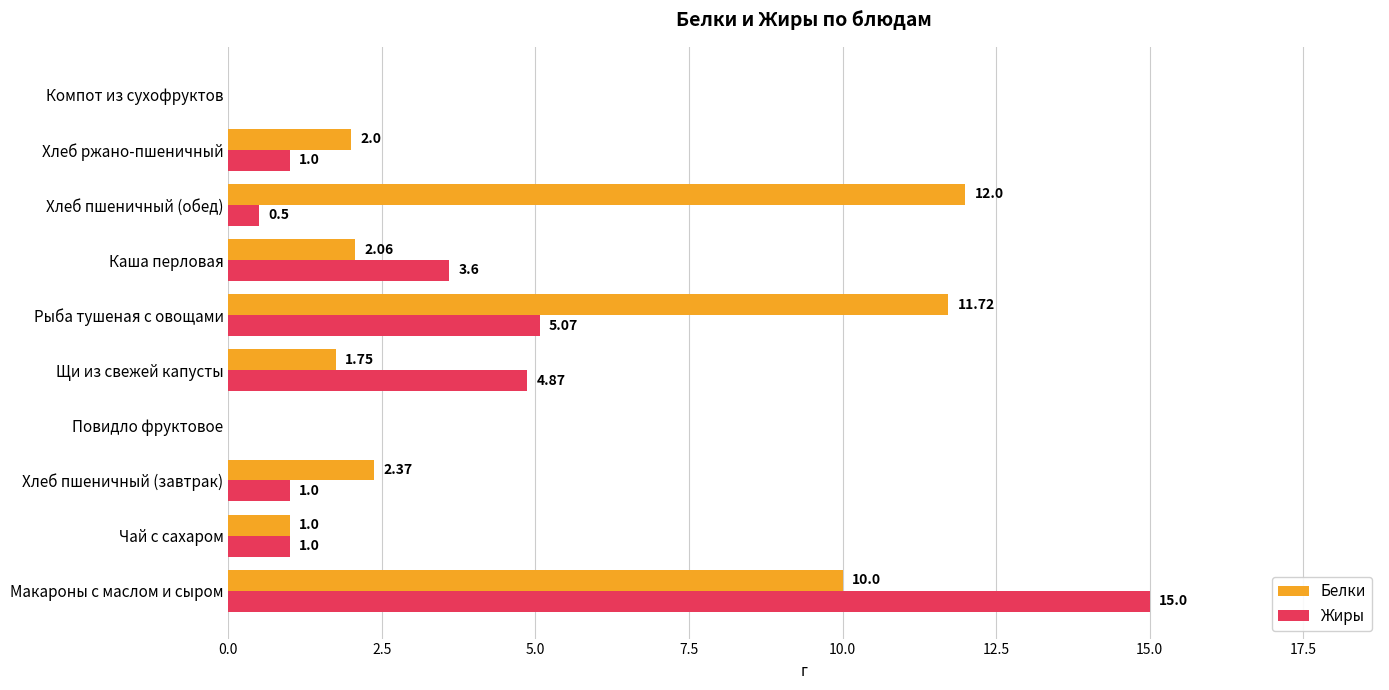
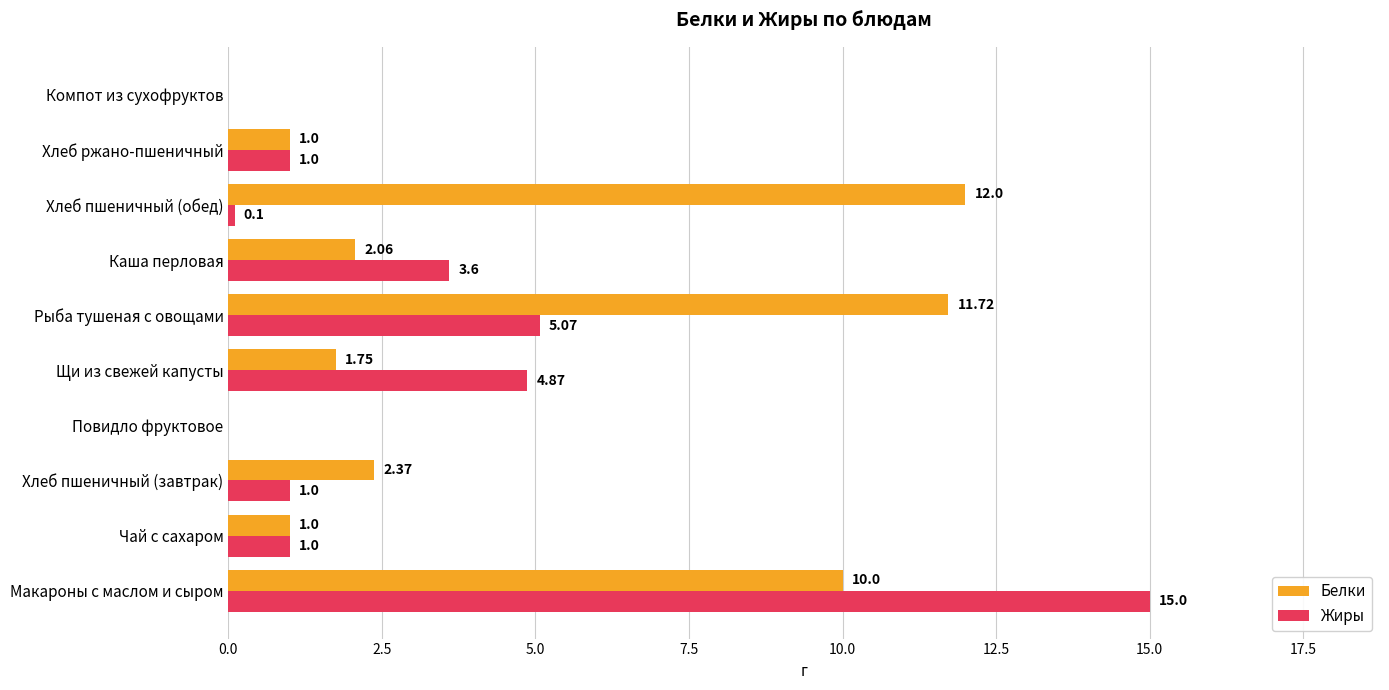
Белки, Хлеб ржано-пшеничный: 2.0 -> 1.0
Жиры, Хлеб пшеничный (обед): 0.5 -> 0.1
